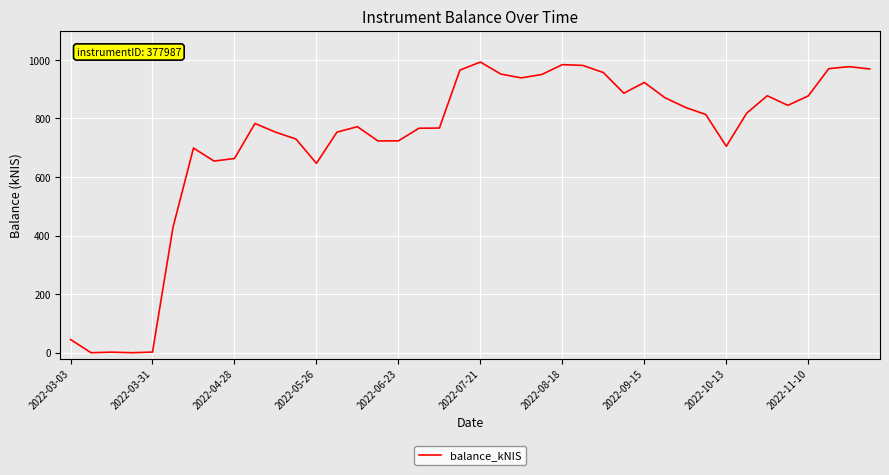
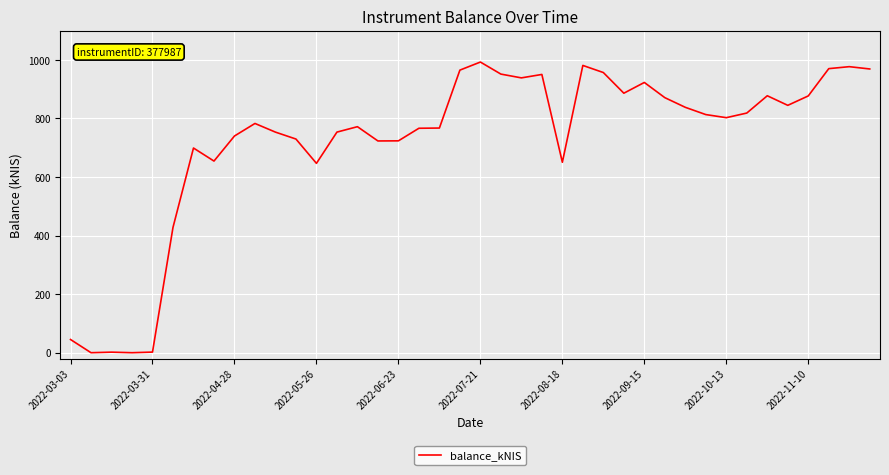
2022-04-28: 660 -> 740
2022-08-18: 980 -> 650
2022-10-13: 700 -> 800
